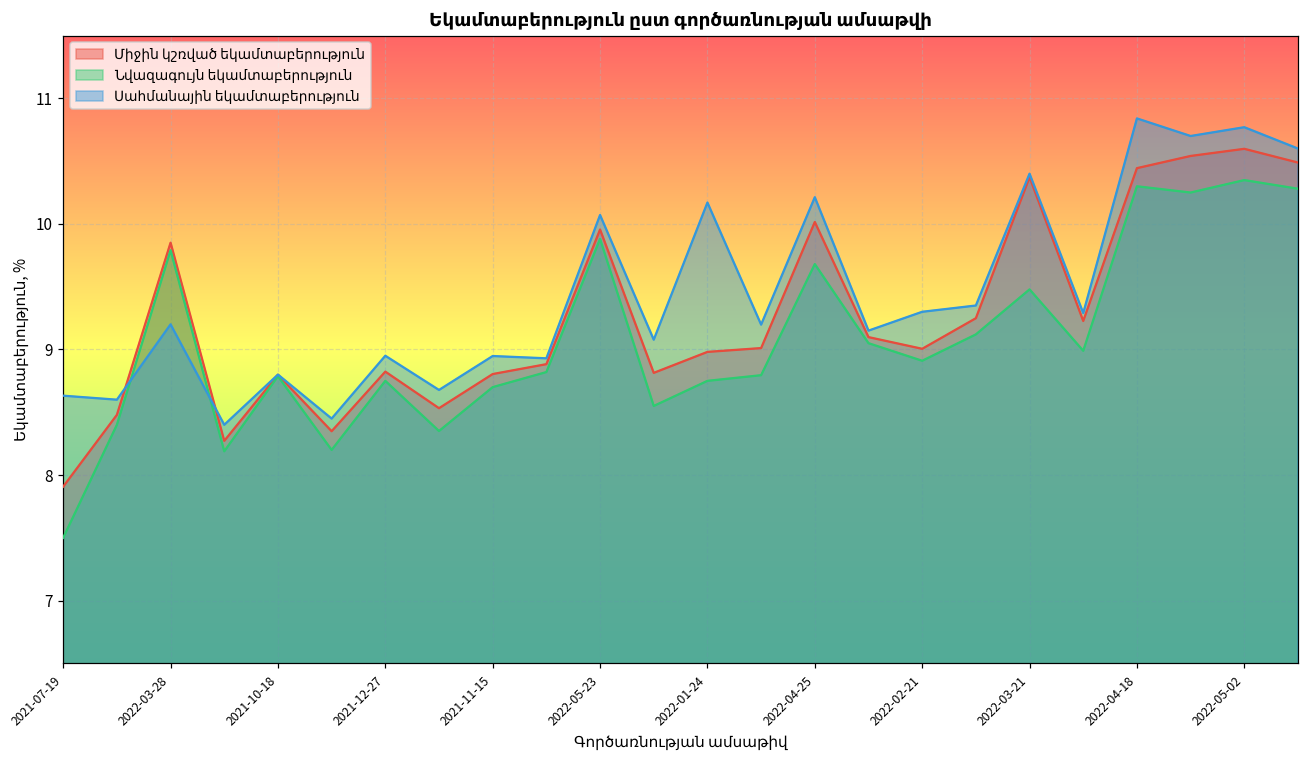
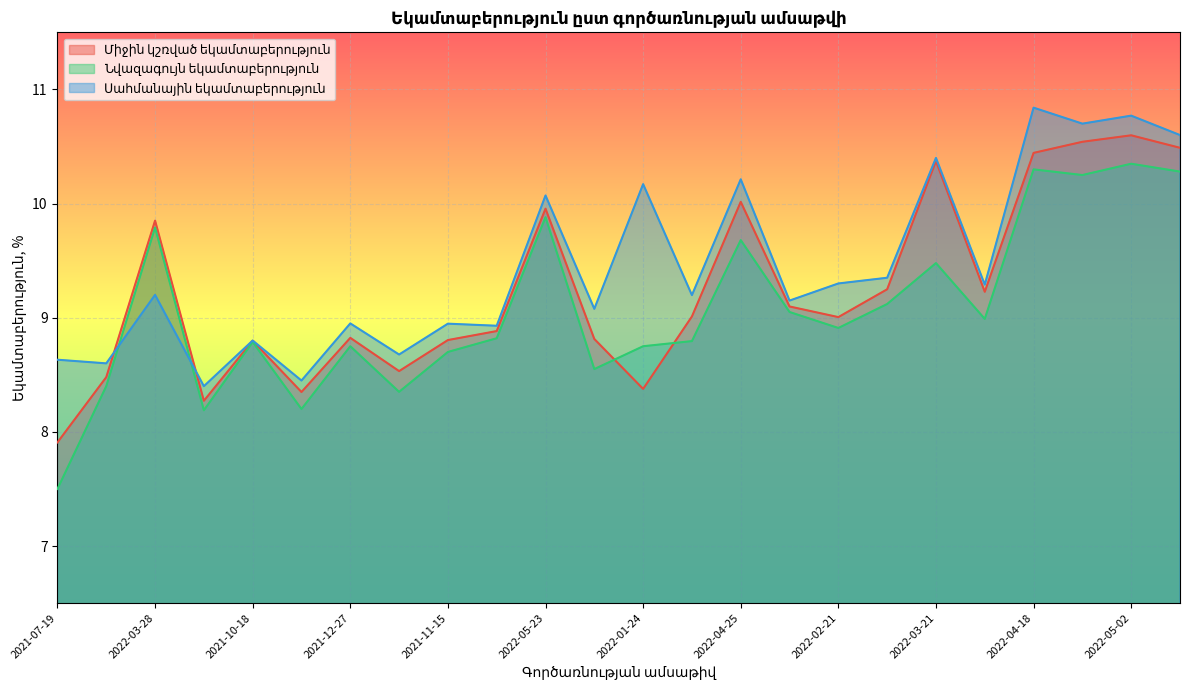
Միջին կշռված եկամտաբերություն, 2022-01-24: 8.98 -> 8.38
